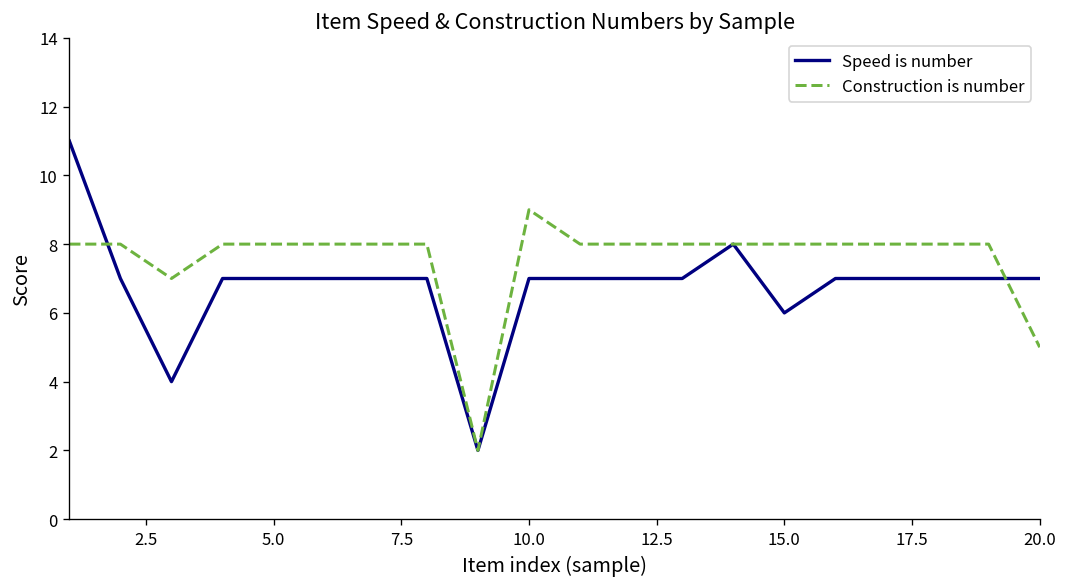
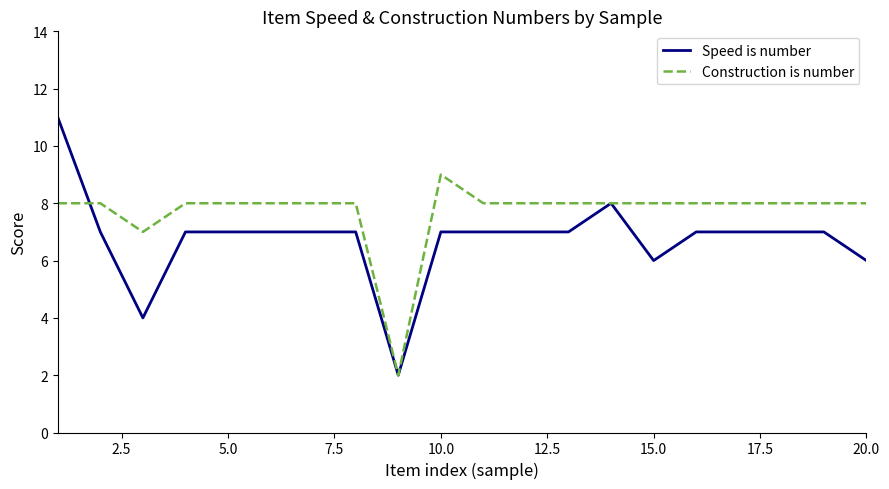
Speed is number, 20.0: 7 -> 6
Construction is number, 20.0: 5 -> 8
